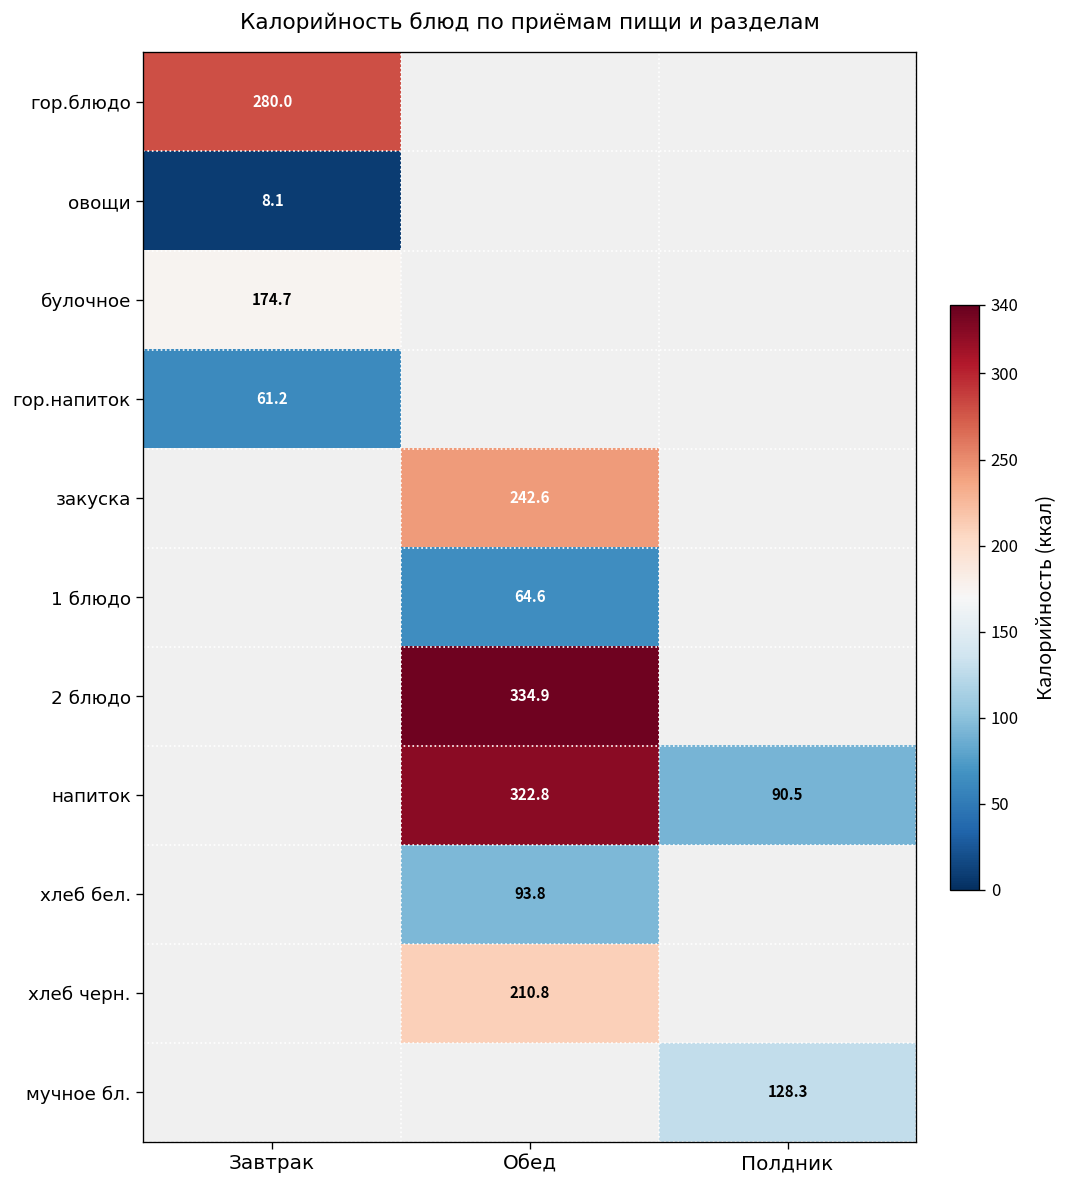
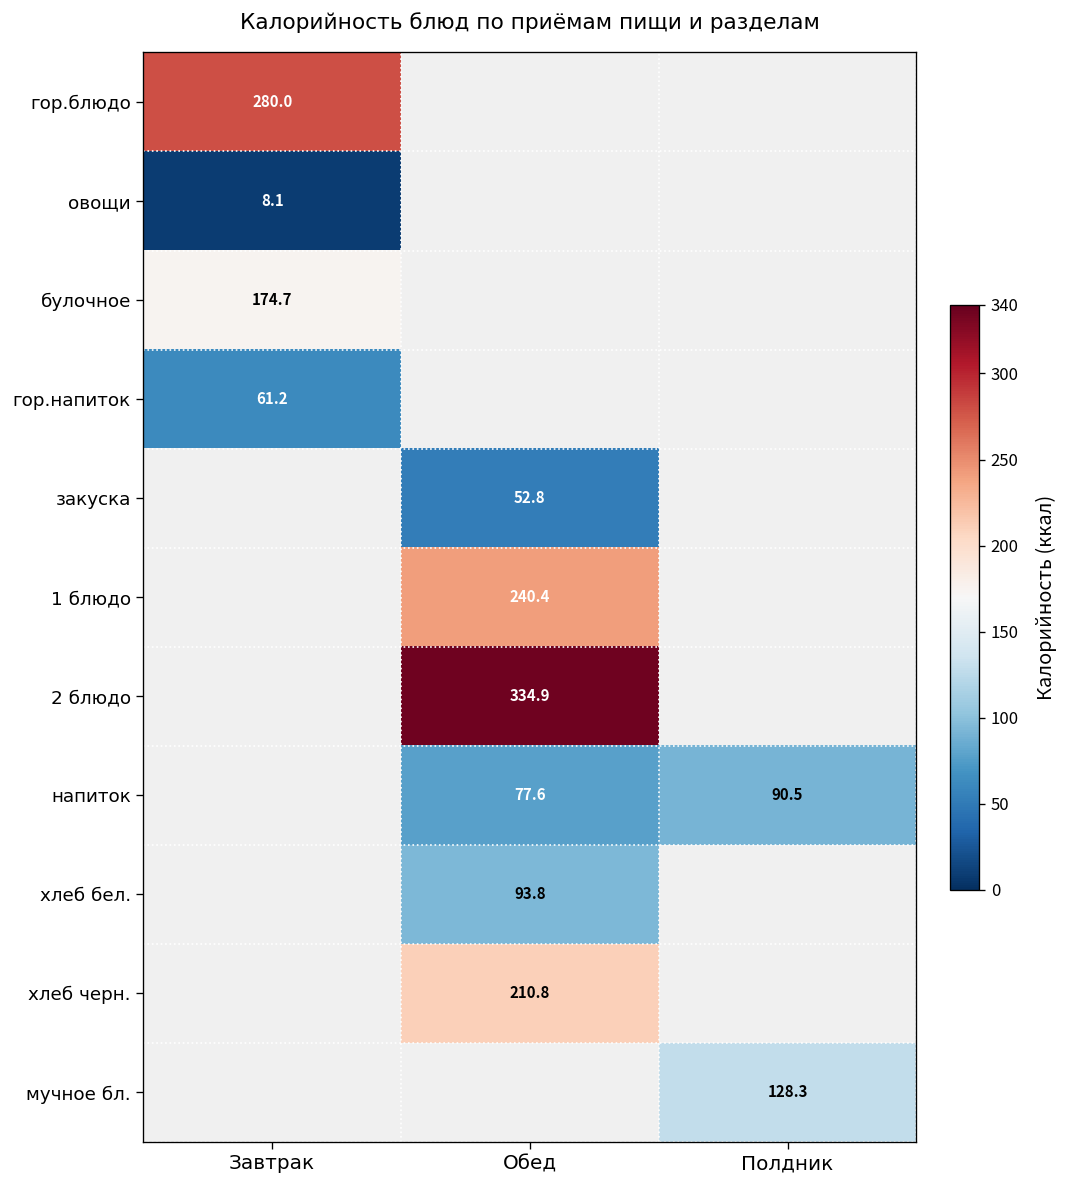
закуска, Обед: 242.6 -> 52.8
1 блюдо, Обед: 64.6 -> 240.4
напиток, Обед: 322.8 -> 77.6
